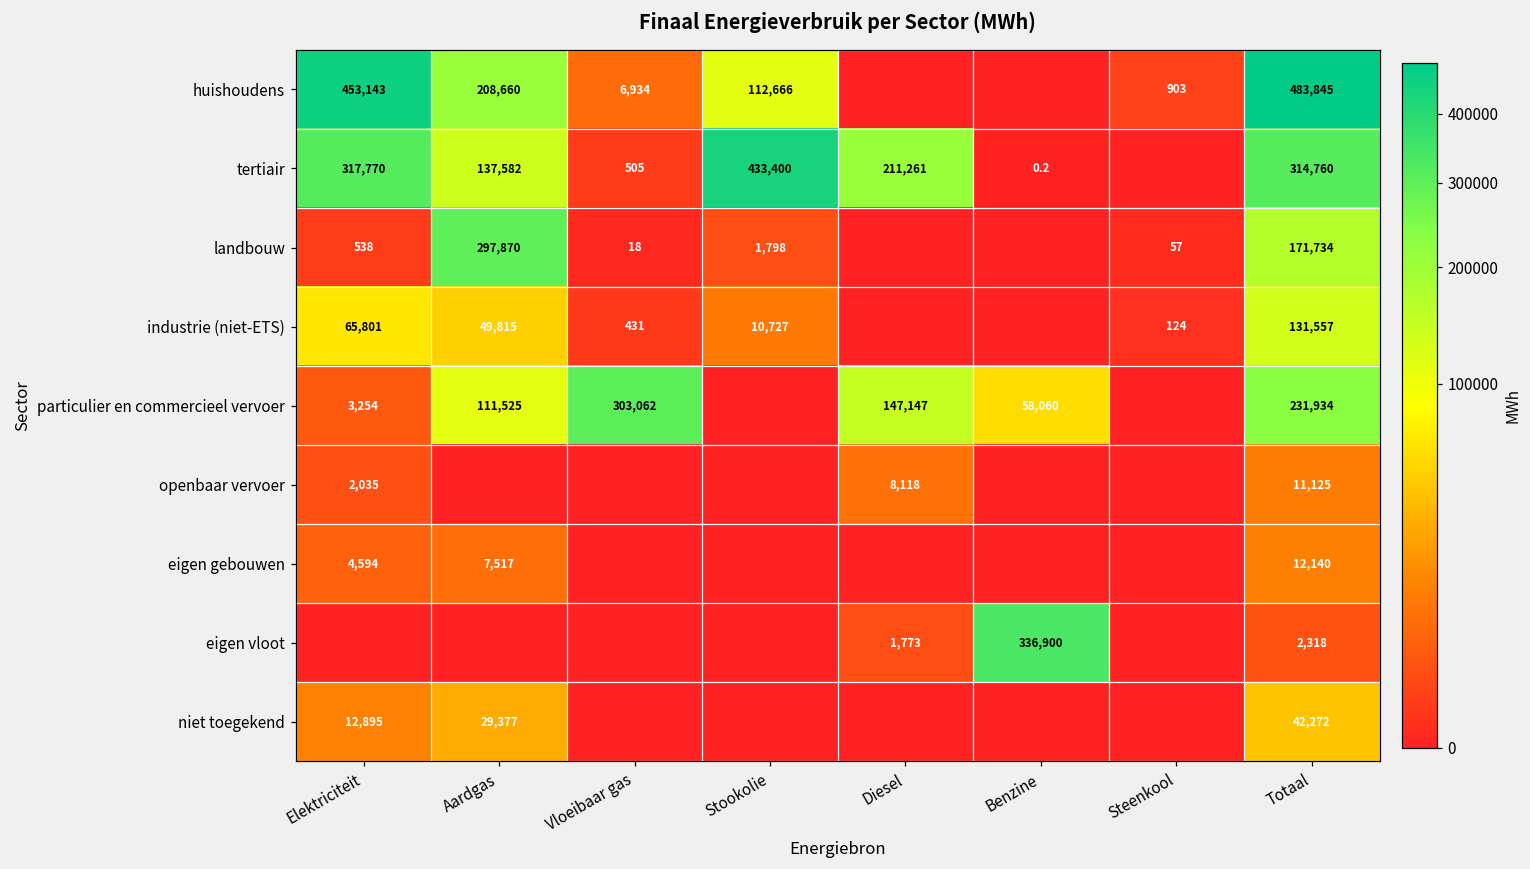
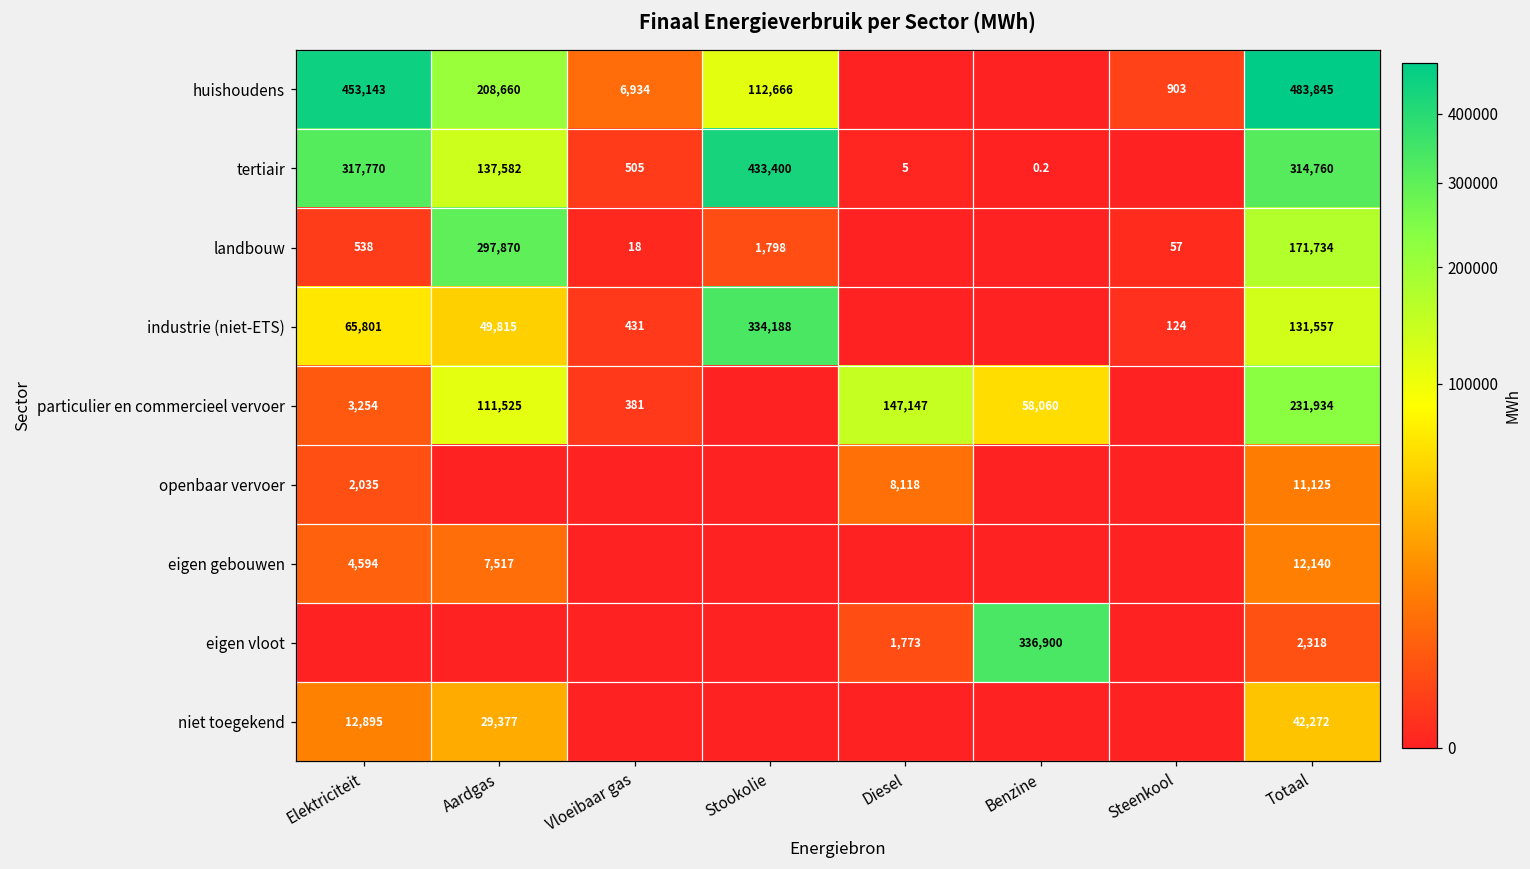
tertiair, Diesel: 211,261 -> 5
industrie (niet-ETS), Stookolie: 10,727 -> 334,188
particulier en commercieel vervoer, Vloeibaar gas: 303,062 -> 381
